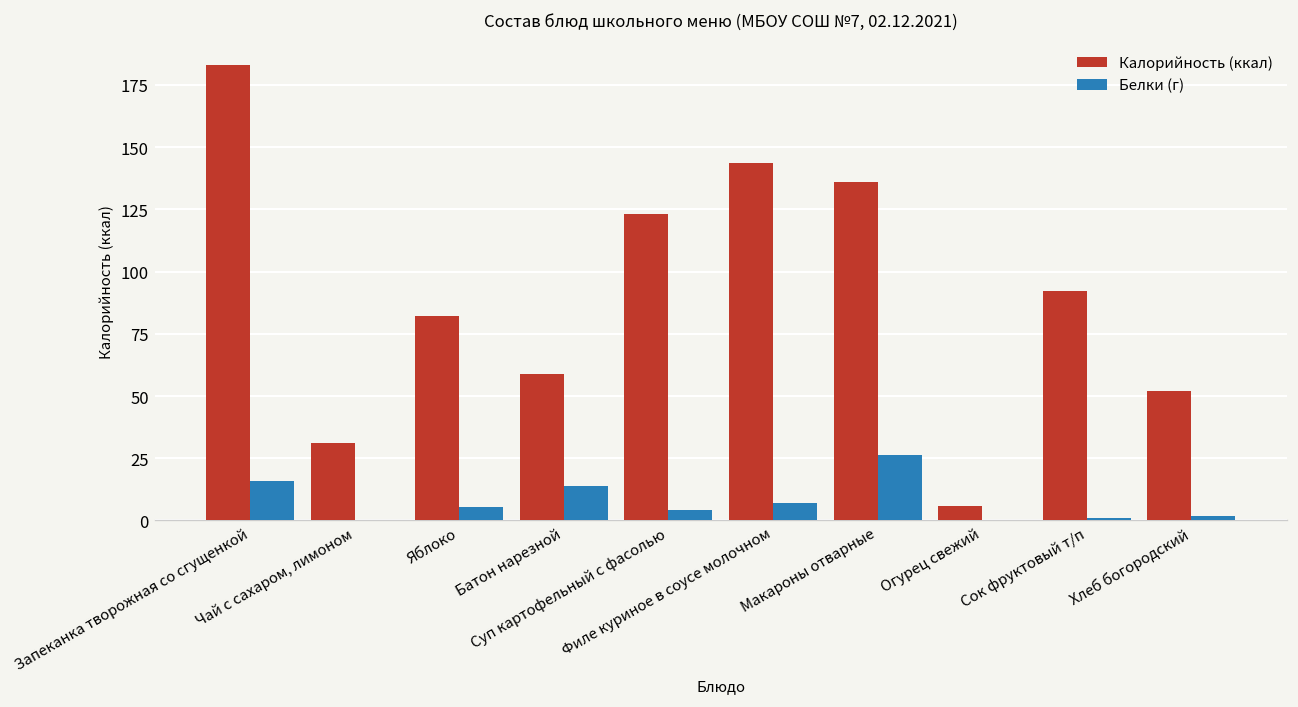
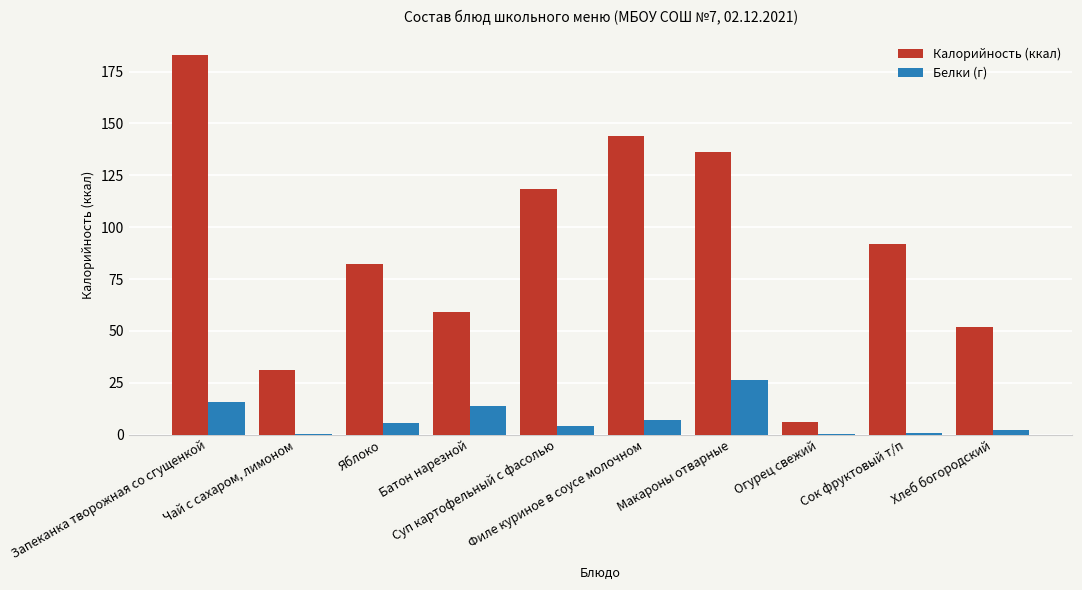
Калорийность (ккал), Суп картофельный с фасолью: 123 -> 118
